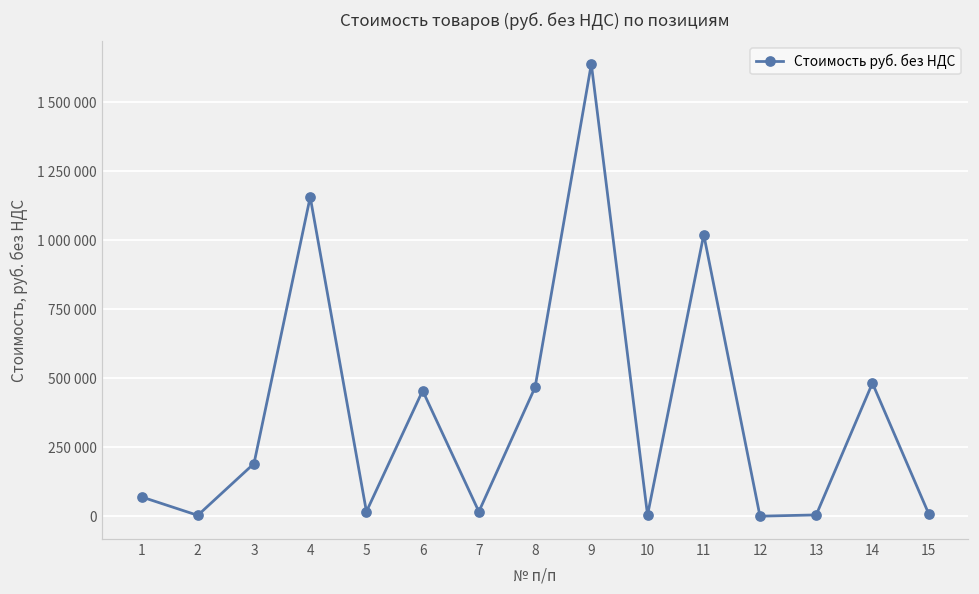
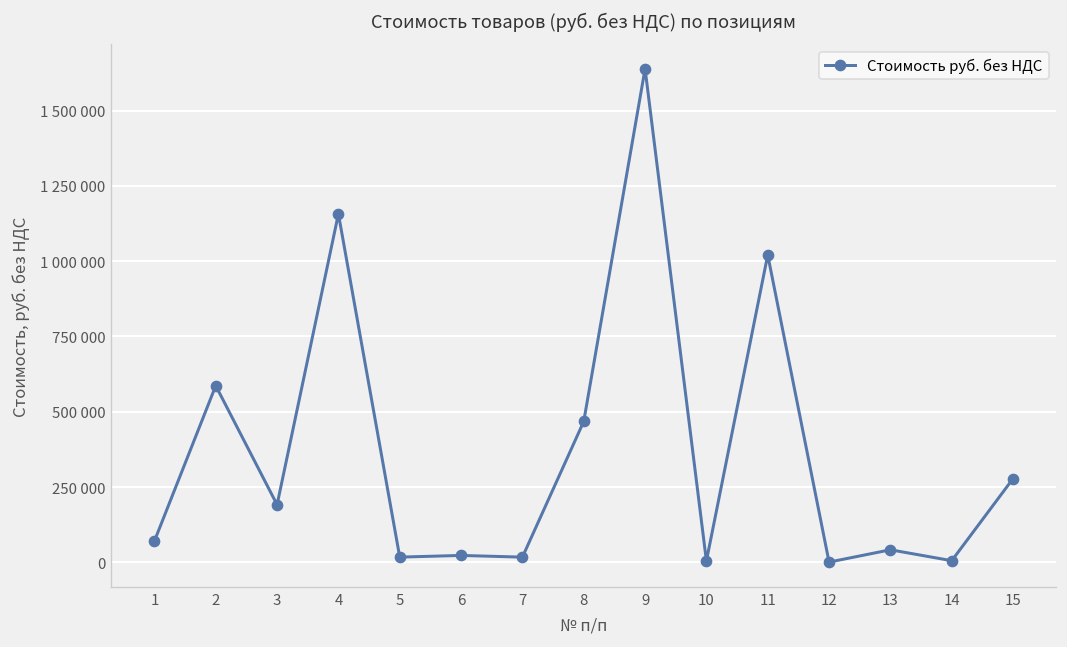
2: 0 -> 590000
6: 460000 -> 20000
13: 10000 -> 40000
14: 480000 -> 10000
15: 10000 -> 280000
